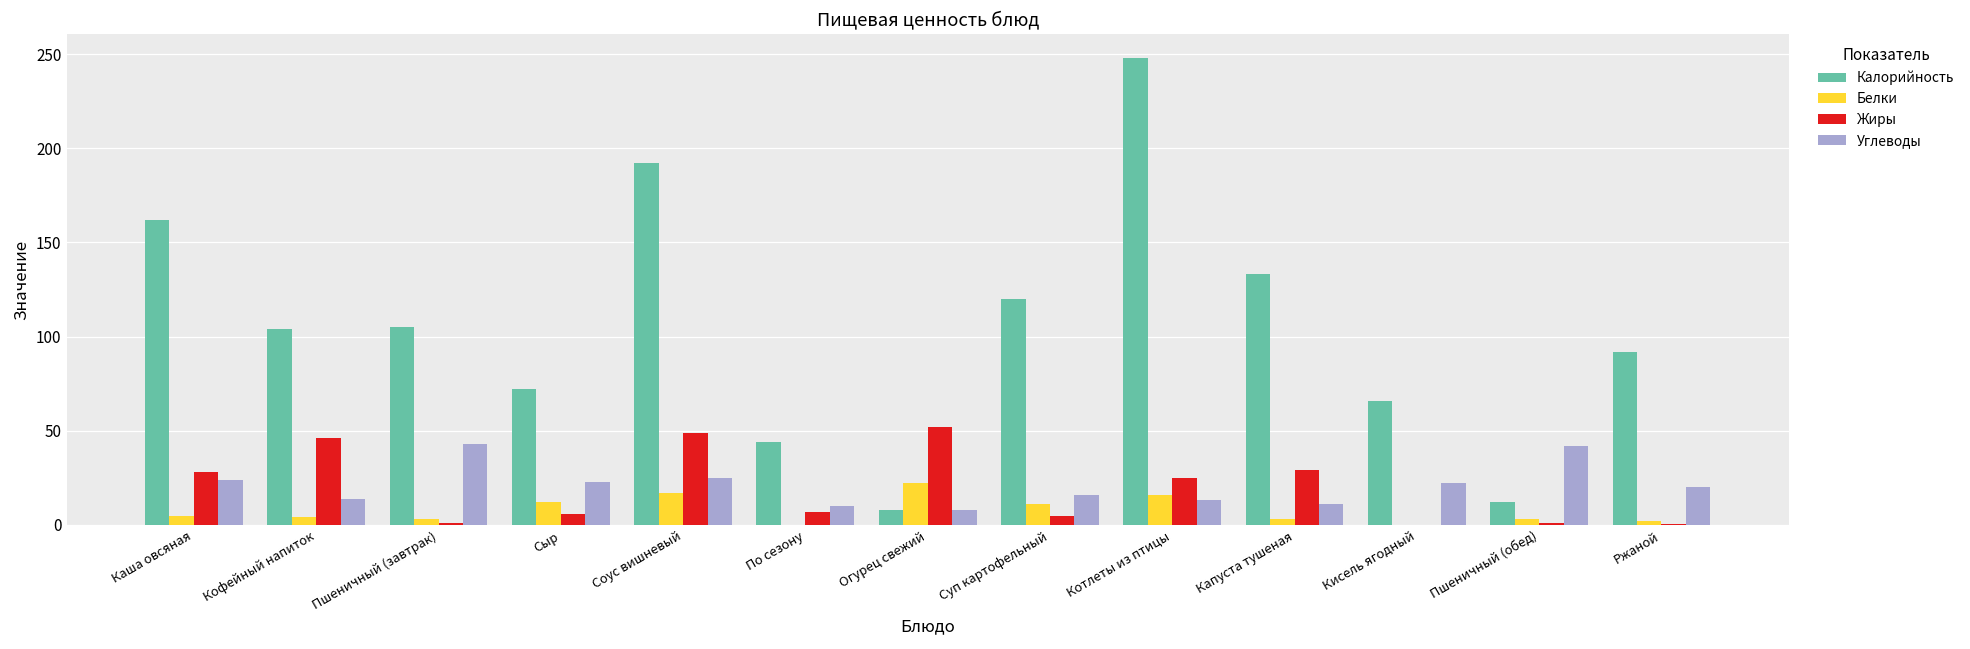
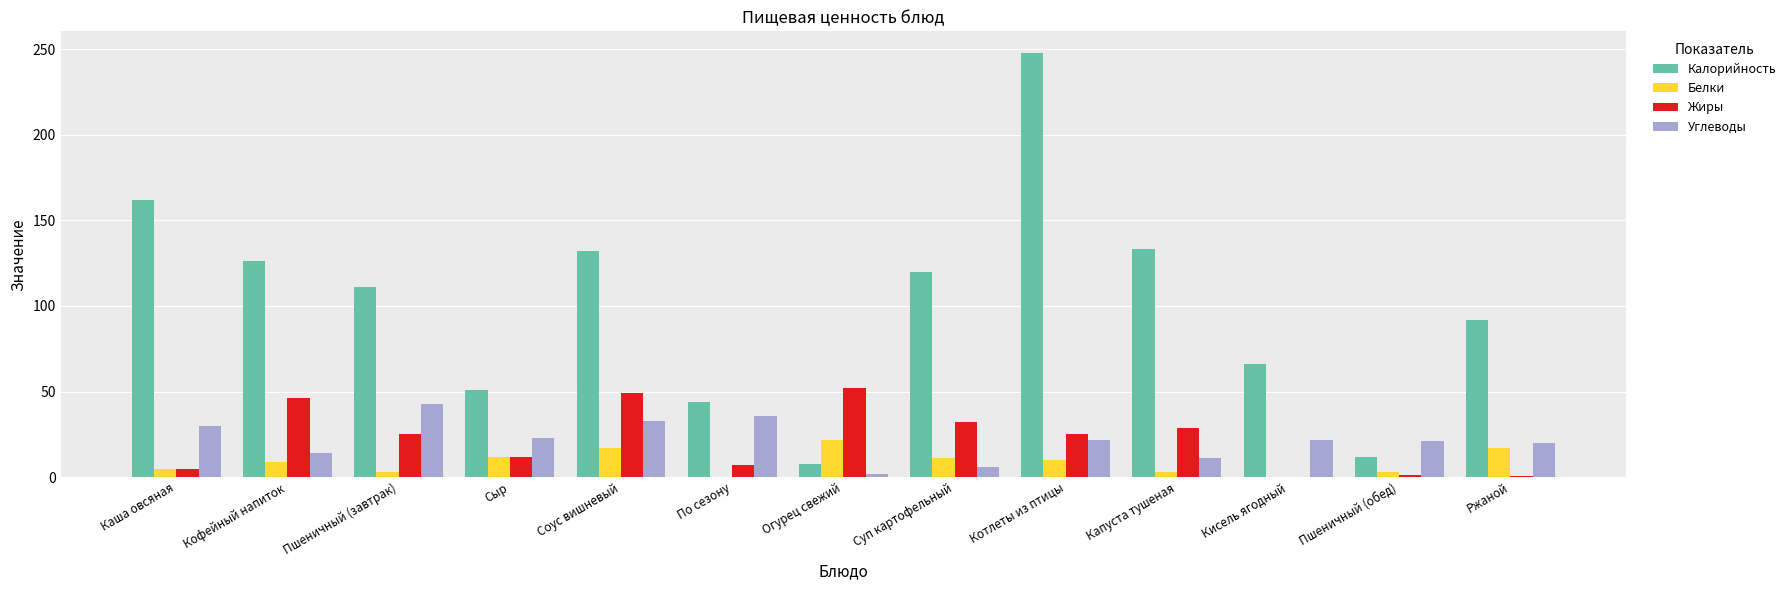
Жиры, Каша овсяная: 28 -> 5
Углеводы, Каша овсяная: 24 -> 30
Калорийность, Кофейный напиток: 104 -> 126
Белки, Кофейный напиток: 4 -> 9
Калорийность, Пшеничный (завтрак): 105 -> 111
Жиры, Пшеничный (завтрак): 1 -> 25
Калорийность, Сыр: 72 -> 51
Жиры, Сыр: 6 -> 12
Калорийность, Соус вишневый: 192 -> 132
Углеводы, Соус вишневый: 25 -> 33
Углеводы, По сезону: 10 -> 36
Углеводы, Огурец свежий: 8 -> 2
Жиры, Суп картофельный: 5 -> 32
Углеводы, Суп картофельный: 16 -> 6
Белки, Котлеты из птицы: 16 -> 10
Углеводы, Котлеты из птицы: 13 -> 22
Углеводы, Пшеничный (обед): 42 -> 21
Белки, Ржаной: 2 -> 17
